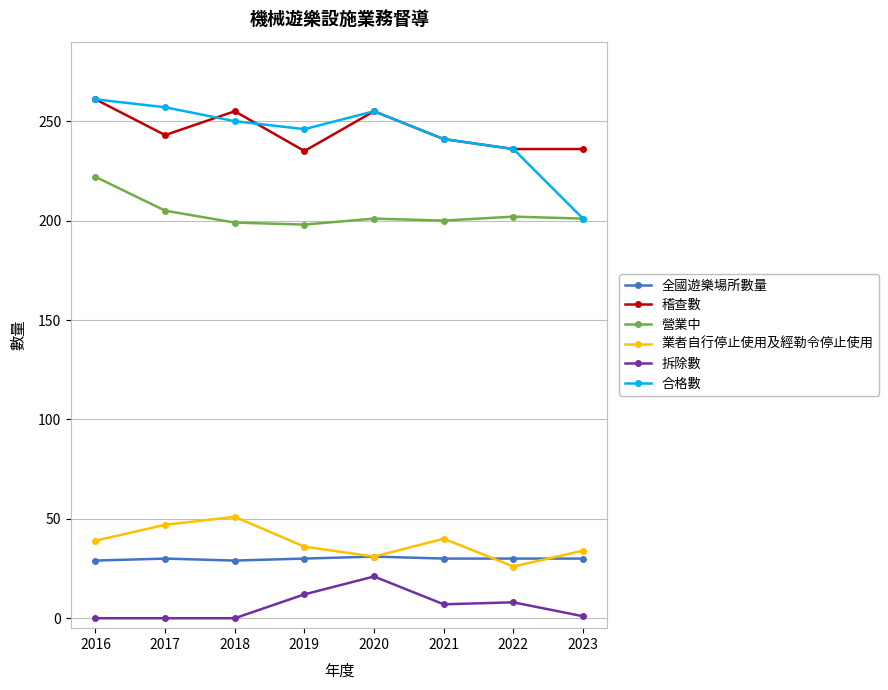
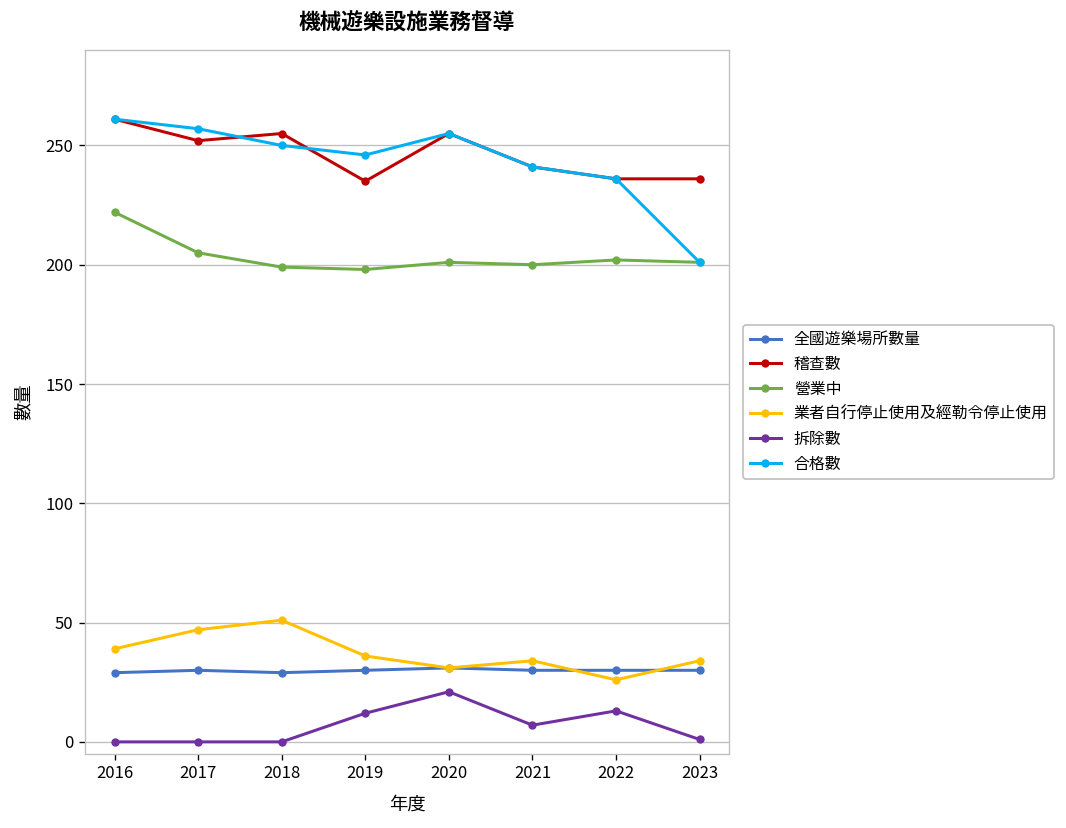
稽查數, 2017: 243 -> 252
業者自行停止使用及經勒令停止使用, 2021: 40 -> 34
拆除數, 2022: 8 -> 13
